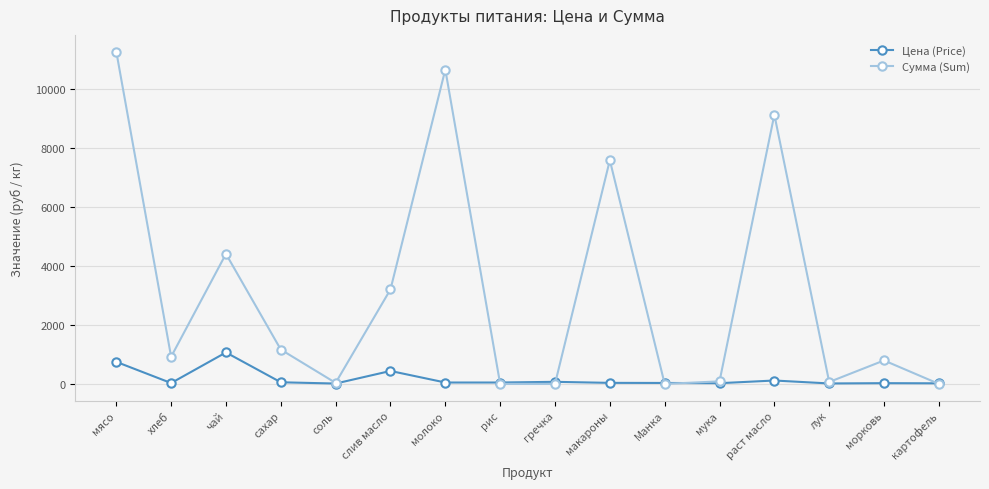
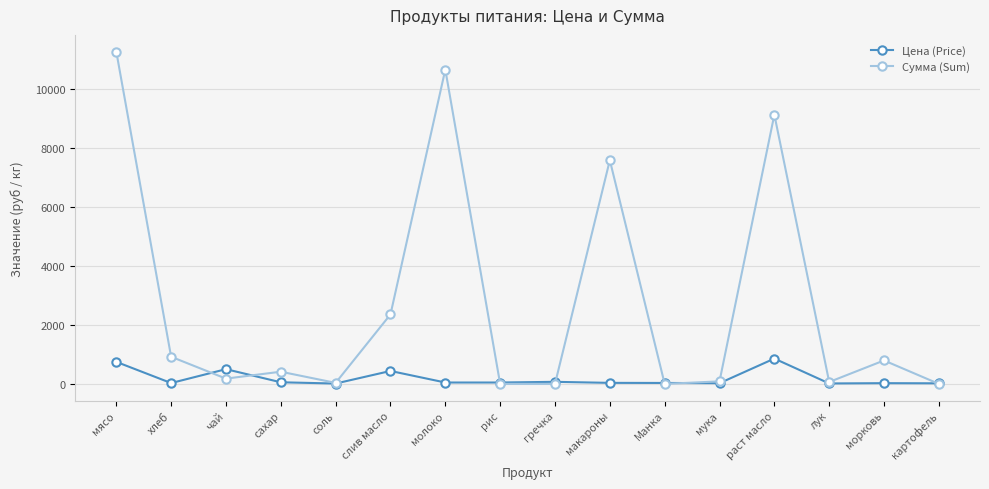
Цена (Price), чай: 1100 -> 500
Сумма (Sum), чай: 4400 -> 200
Сумма (Sum), сахар: 1200 -> 400
Сумма (Sum), слив масло: 3200 -> 2400
Цена (Price), раст масло: 100 -> 900
